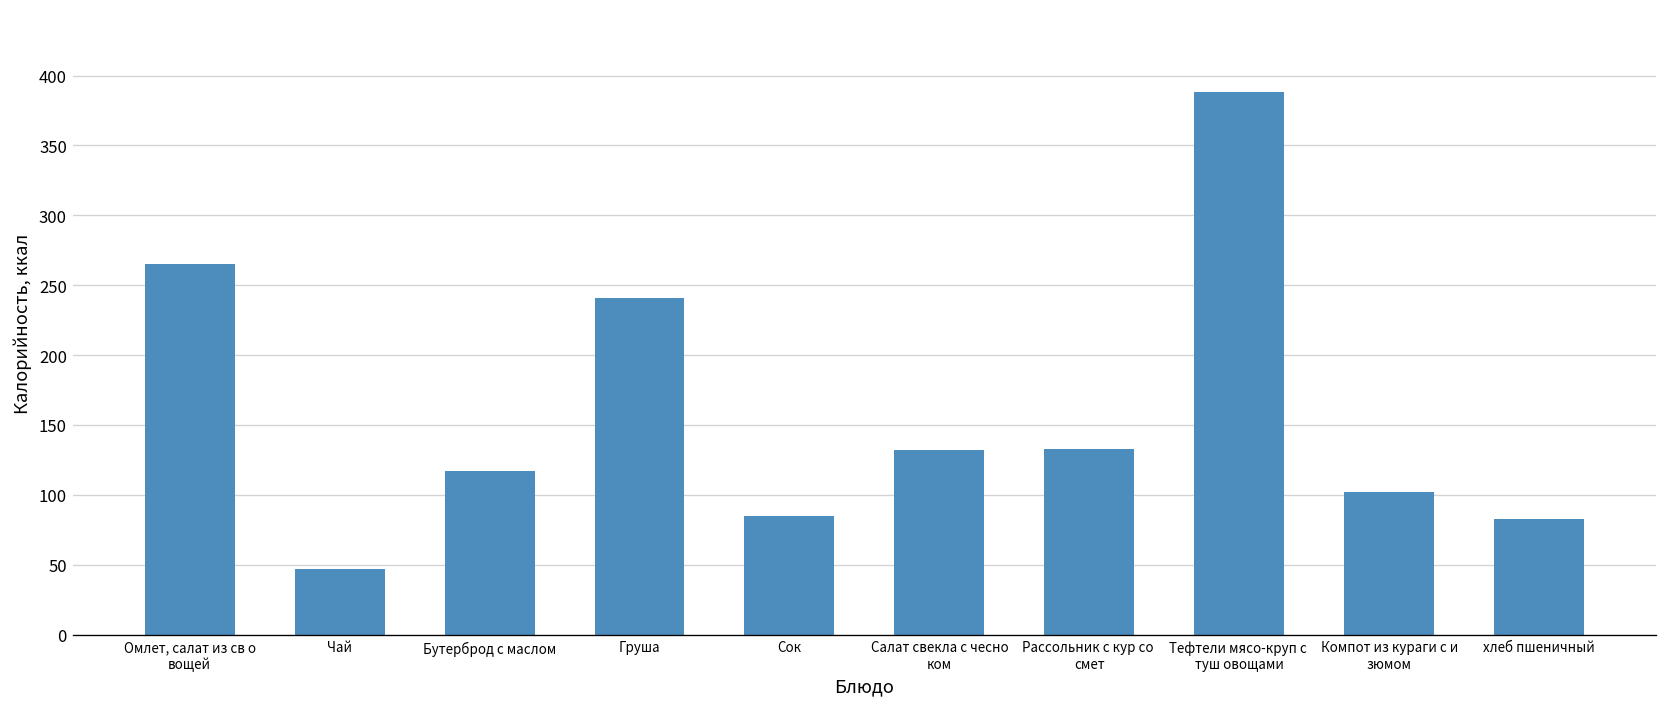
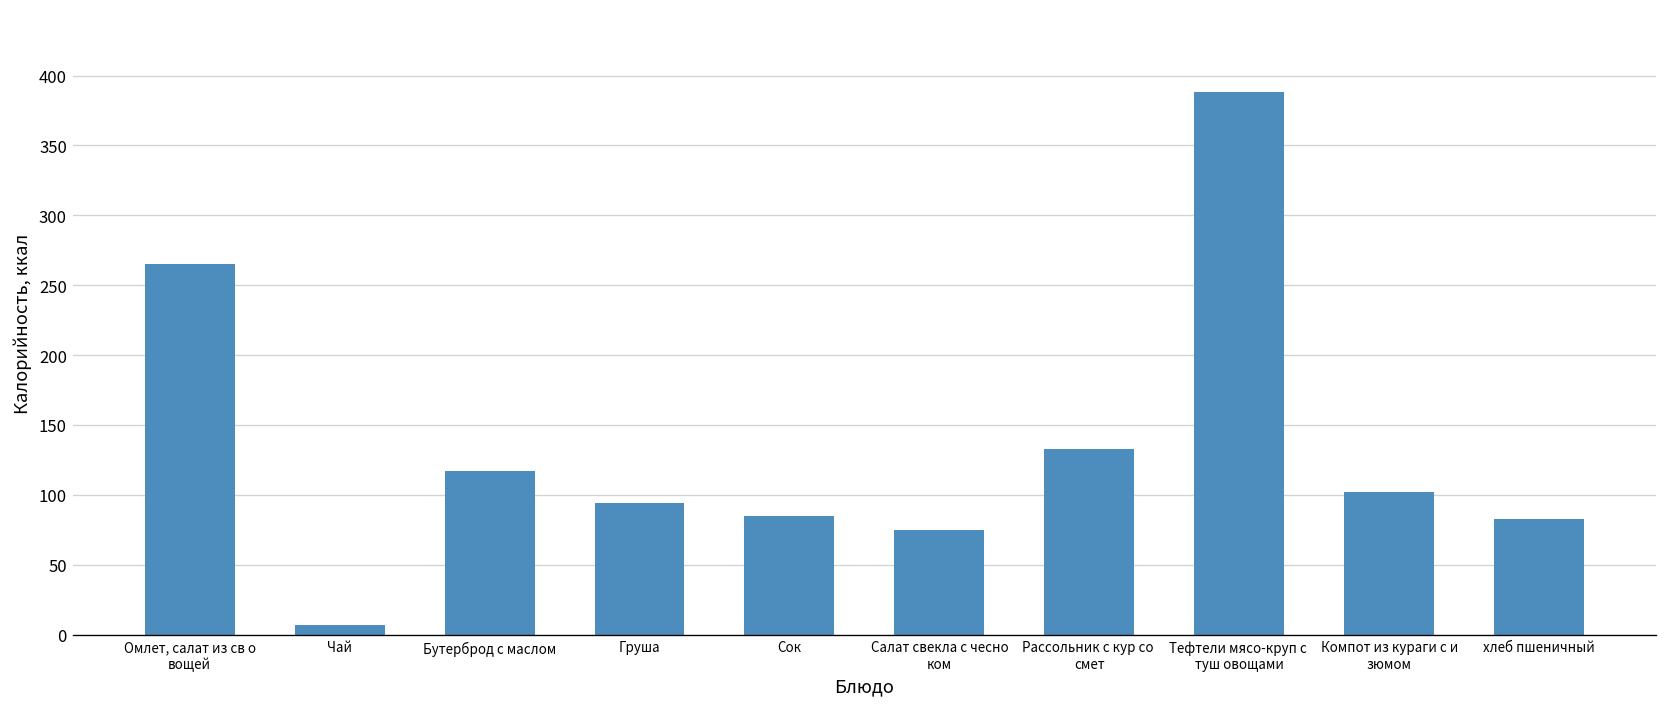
Чай: 47 -> 7
Груша: 241 -> 94
Салат свекла с чесно ком: 132 -> 75
